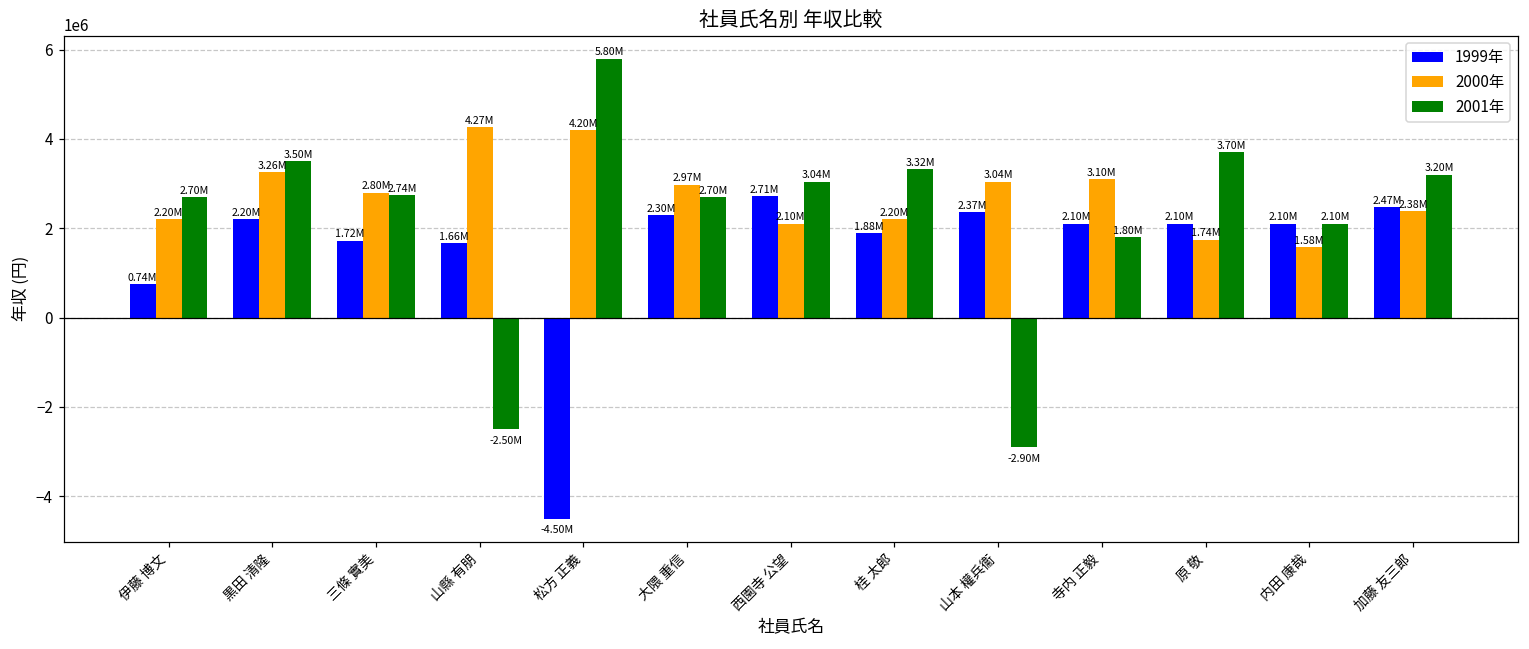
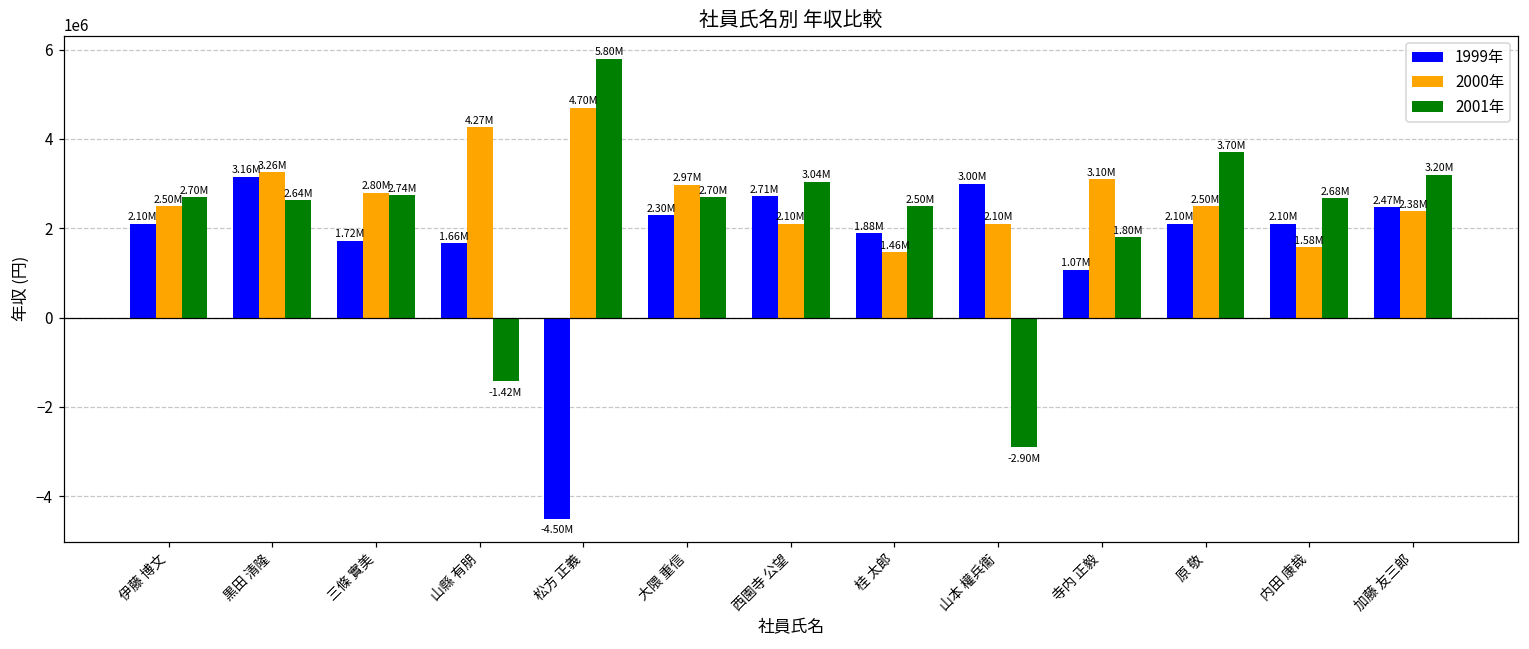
1999年, 伊藤 博文: 0.74M -> 2.10M
2000年, 伊藤 博文: 2.20M -> 2.50M
1999年, 黒田 清隆: 2.20M -> 3.16M
2001年, 黒田 清隆: 3.50M -> 2.64M
2001年, 山縣 有朋: -2.50M -> -1.42M
2000年, 松方 正義: 4.20M -> 4.70M
2000年, 桂 太郎: 2.20M -> 1.46M
2001年, 桂 太郎: 3.32M -> 2.50M
1999年, 山本 權兵衞: 2.37M -> 3.00M
2000年, 山本 權兵衞: 3.04M -> 2.10M
1999年, 寺内 正毅: 2.10M -> 1.07M
2000年, 原 敬: 1.74M -> 2.50M
2001年, 内田 康哉: 2.10M -> 2.68M
